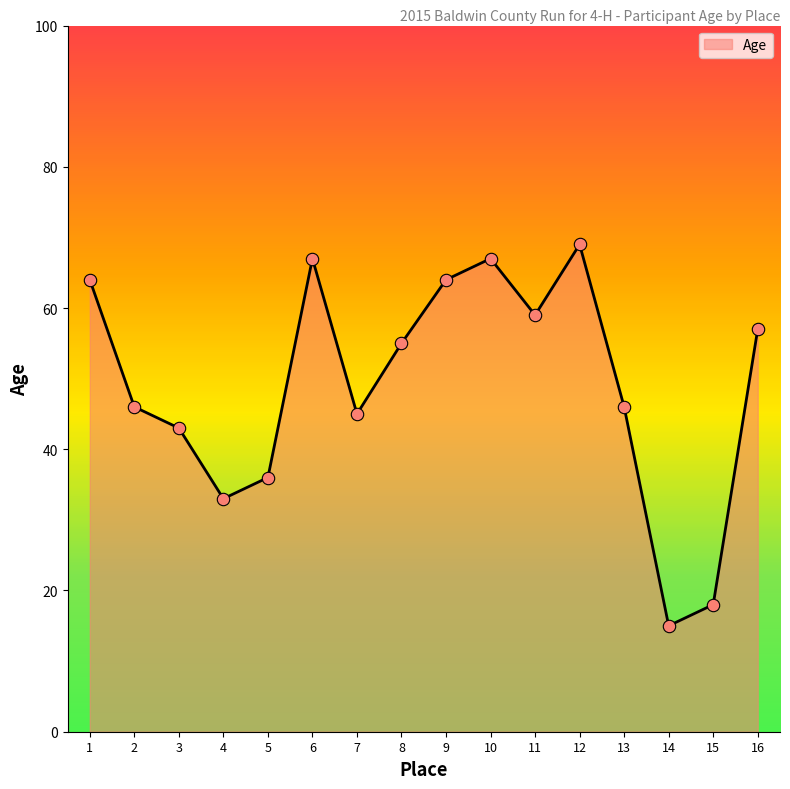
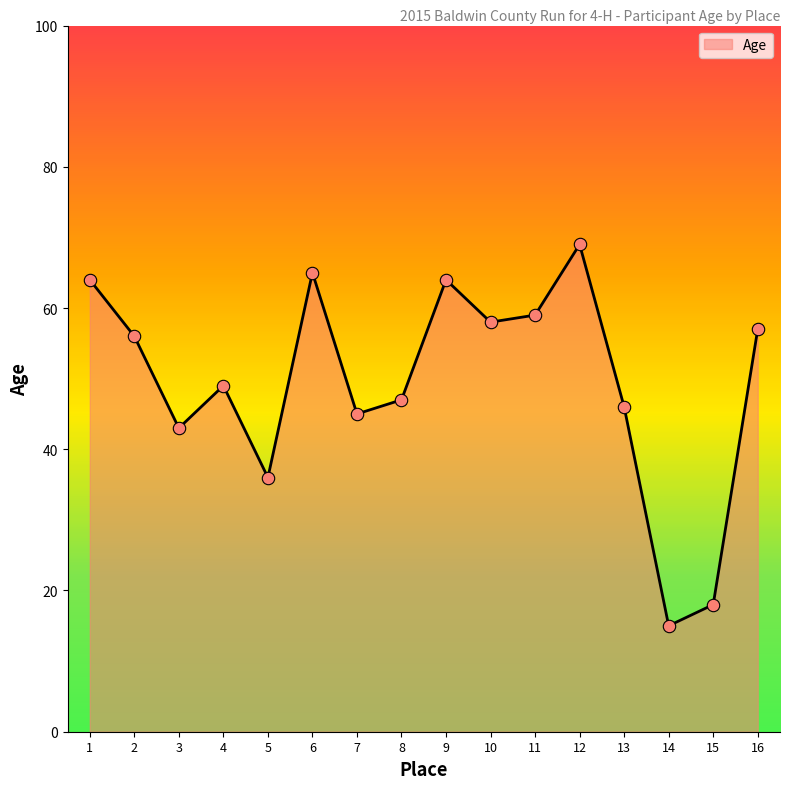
2: 46 -> 56
4: 33 -> 49
6: 67 -> 65
8: 55 -> 47
10: 67 -> 58
